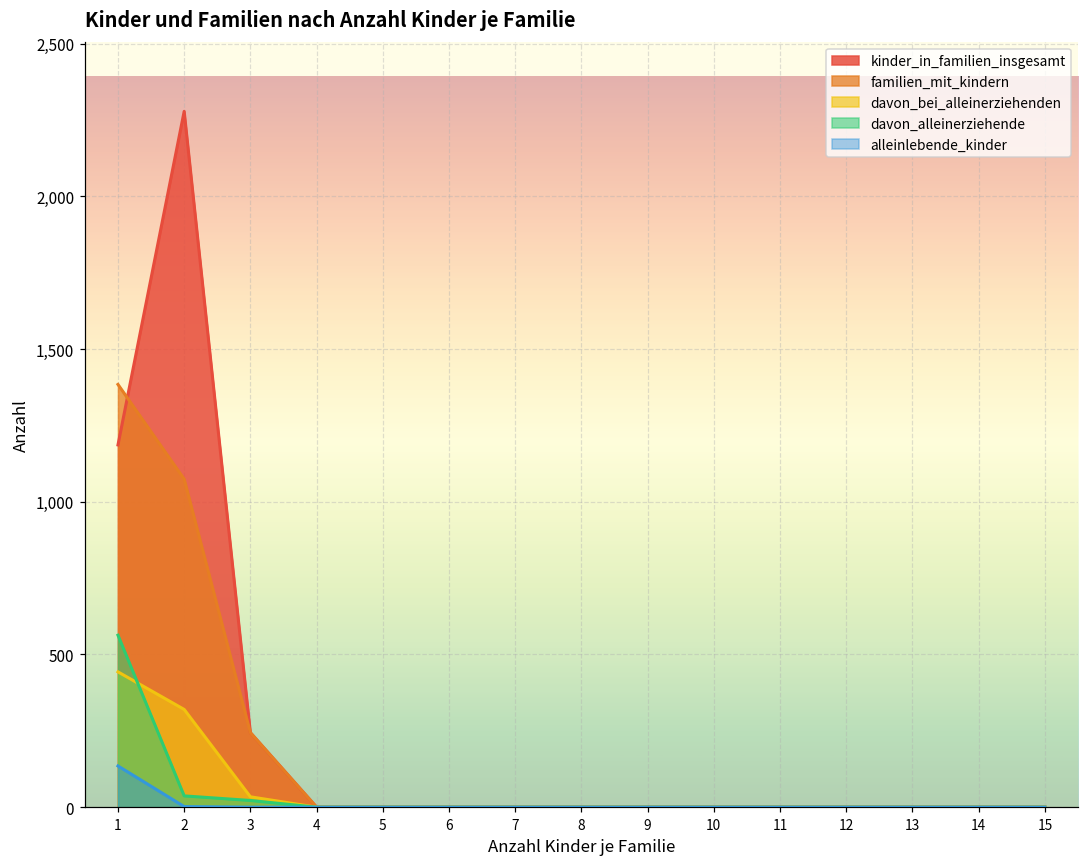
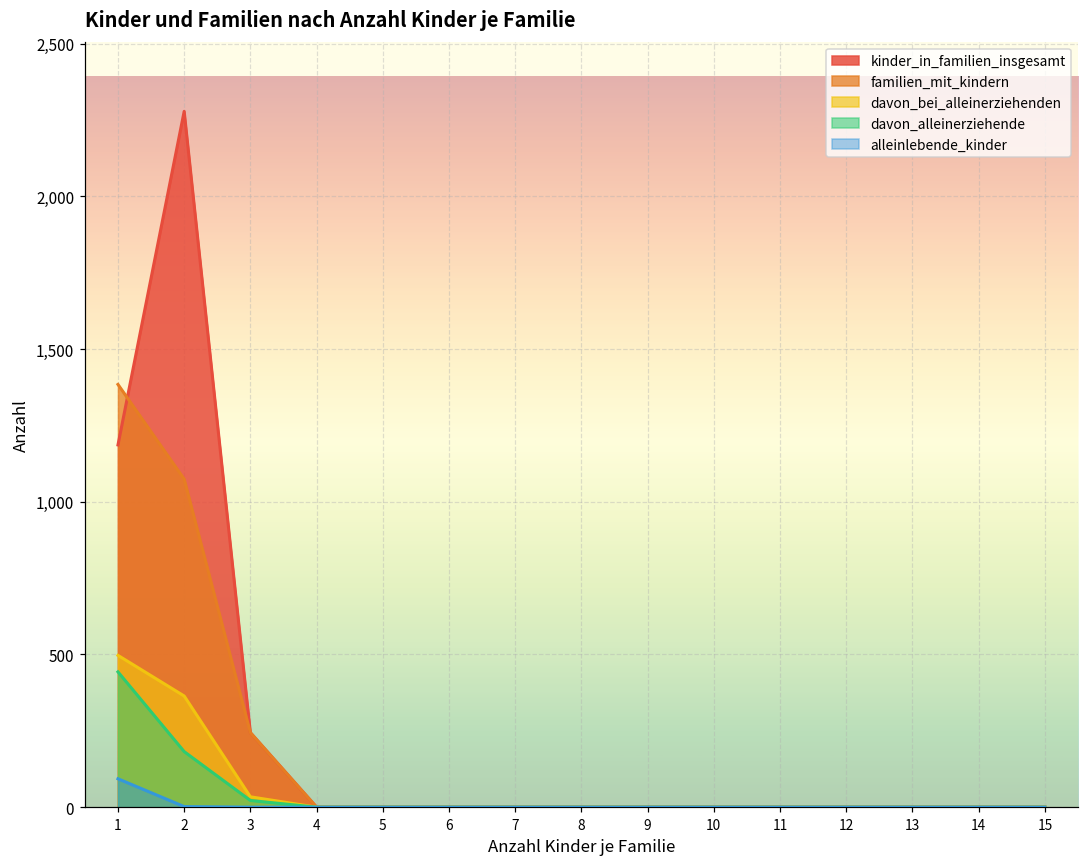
davon_bei_alleinerziehenden, 1: 440 -> 500
davon_alleinerziehende, 1: 560 -> 440
alleinlebende_kinder, 1: 140 -> 90
davon_bei_alleinerziehenden, 2: 320 -> 360
davon_alleinerziehende, 2: 40 -> 180
